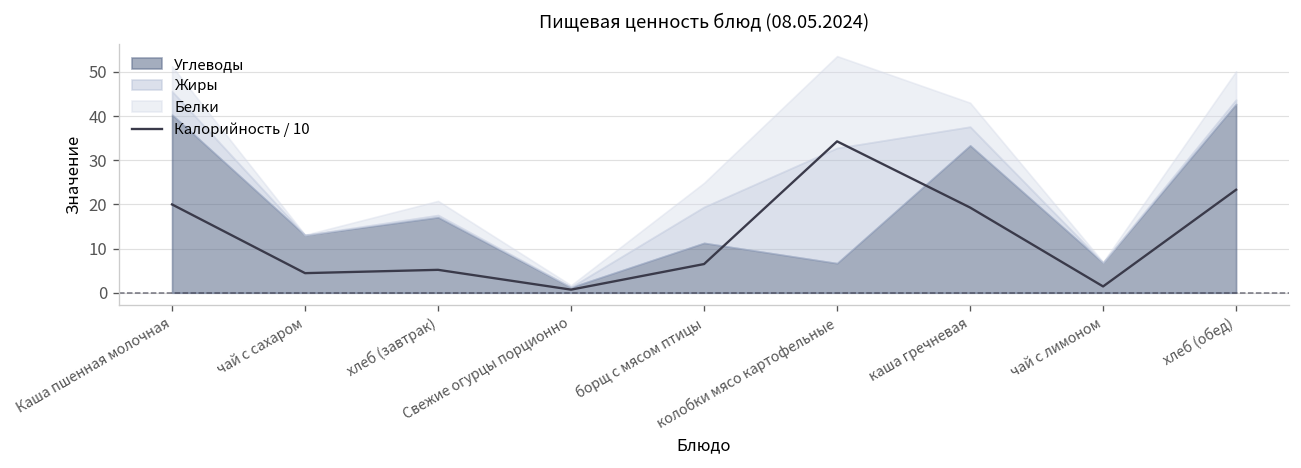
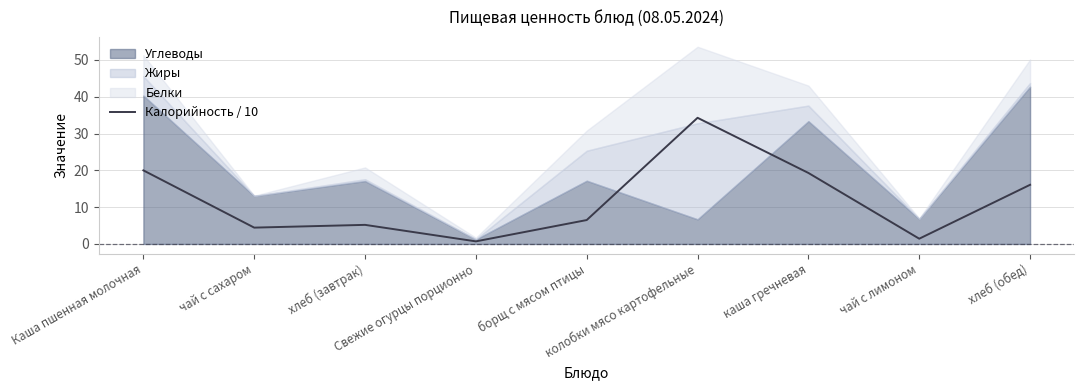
Углеводы, борщ с мясом птицы: 11 -> 17
Калорийность / 10, хлеб (обед): 23 -> 16
